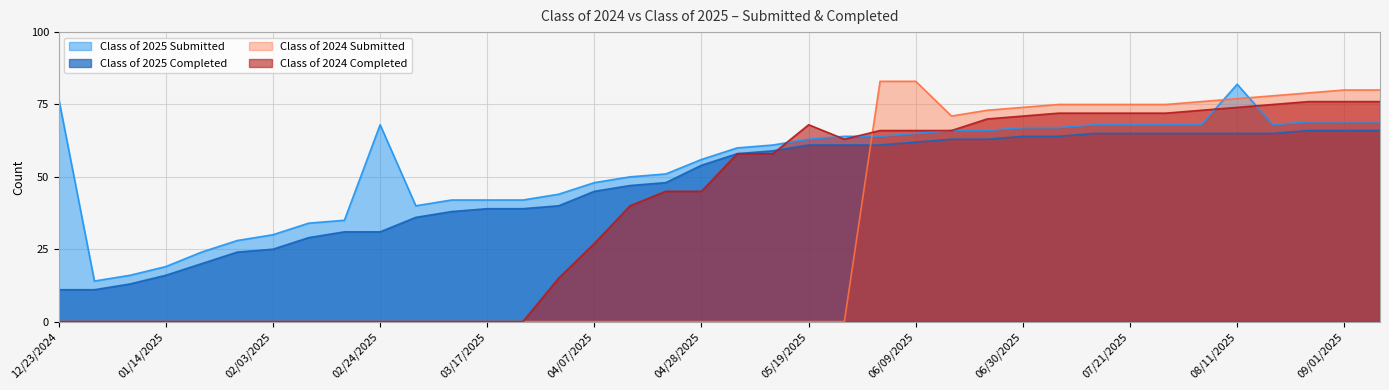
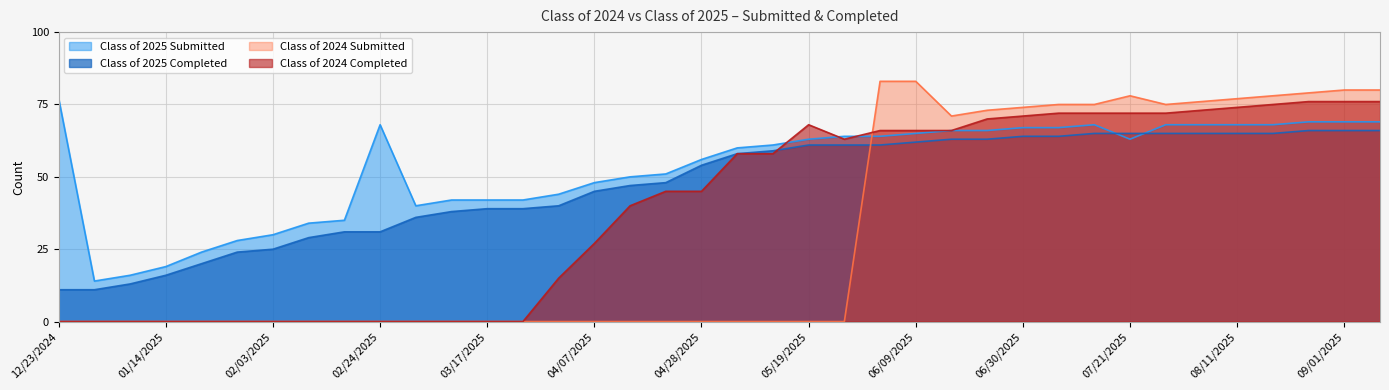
Class of 2025 Submitted, 07/21/2025: 68 -> 63
Class of 2024 Submitted, 07/21/2025: 75 -> 78
Class of 2025 Submitted, 08/11/2025: 82 -> 68
